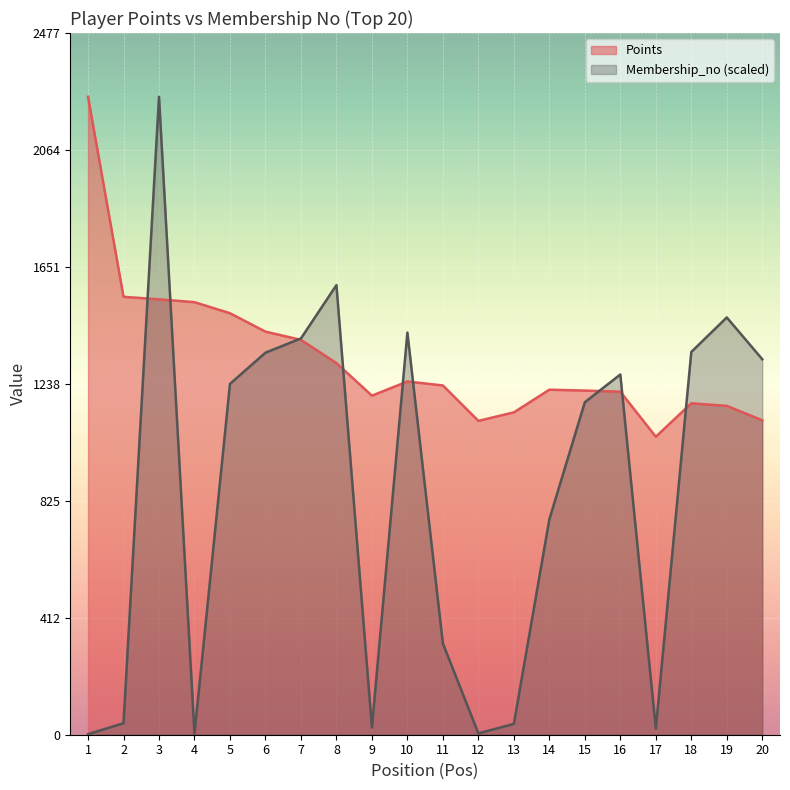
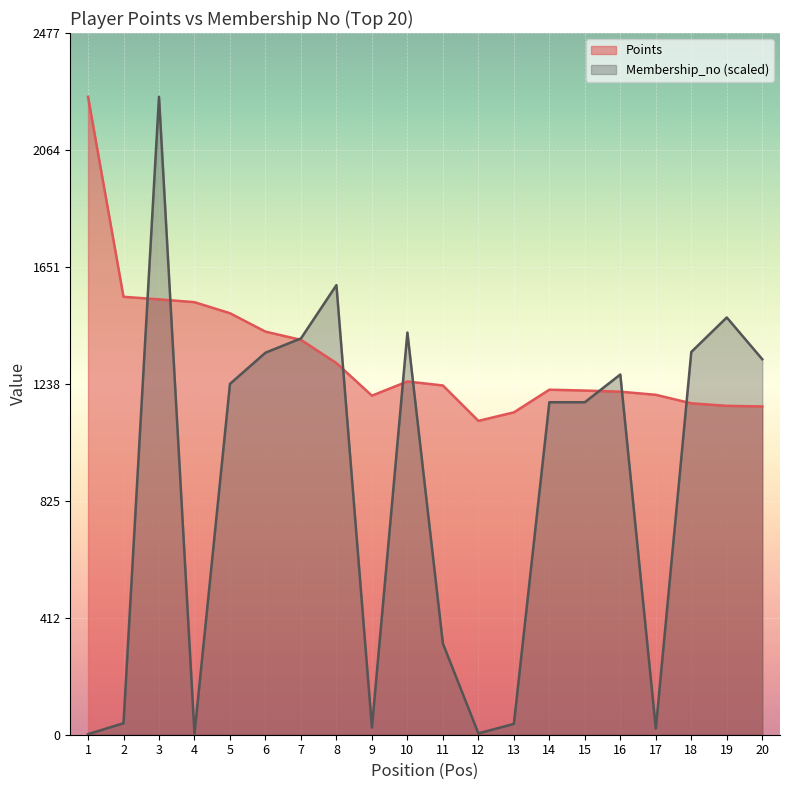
Membership_no (scaled), 14: 760 -> 1170
Points, 17: 1050 -> 1200
Points, 20: 1110 -> 1160
